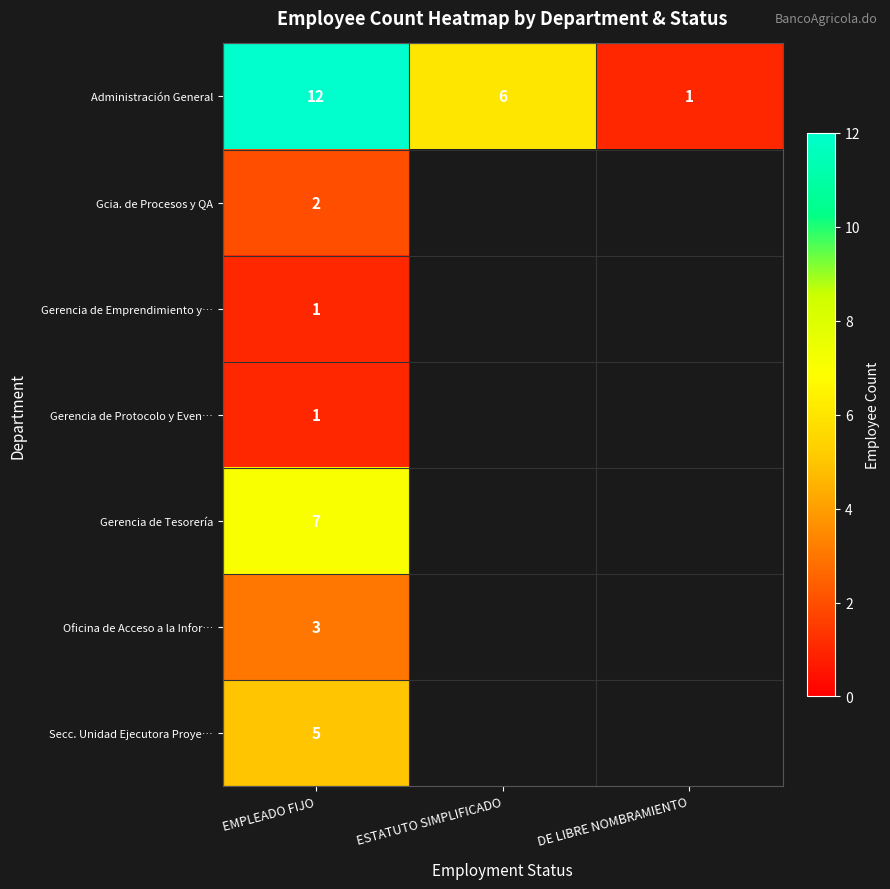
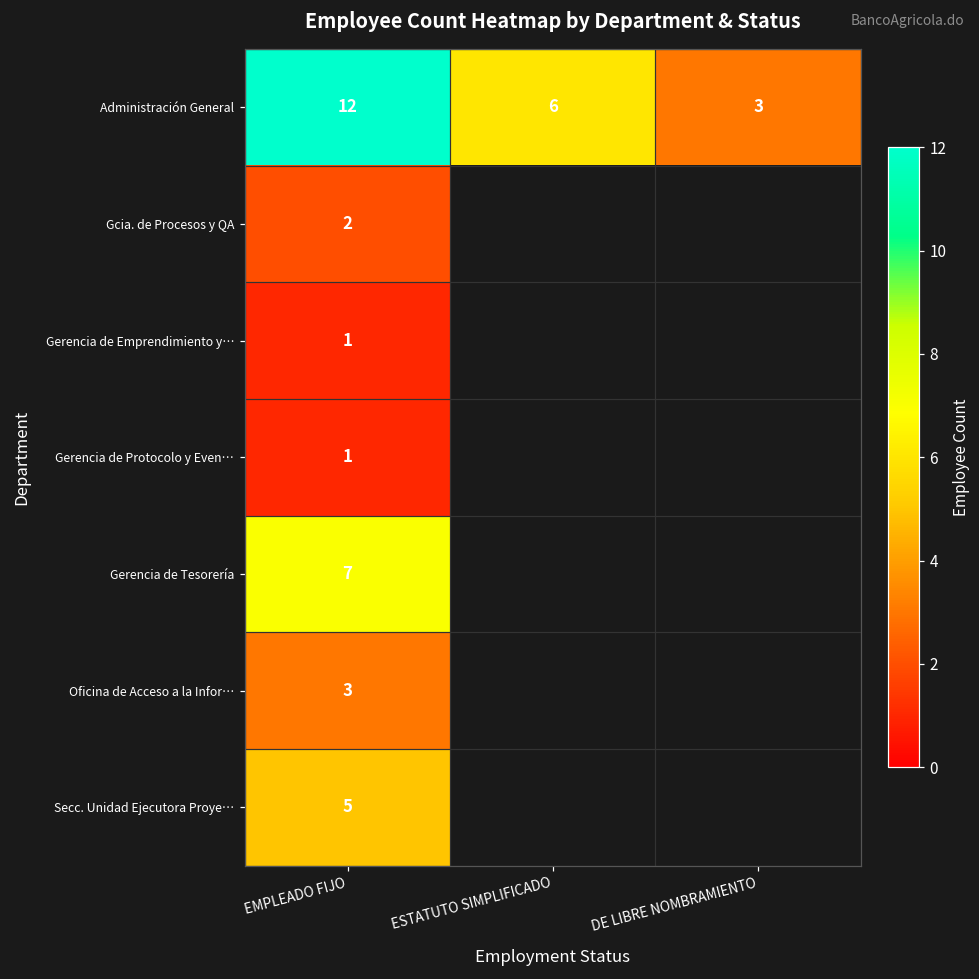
Administración General, DE LIBRE NOMBRAMIENTO: 1 -> 3
